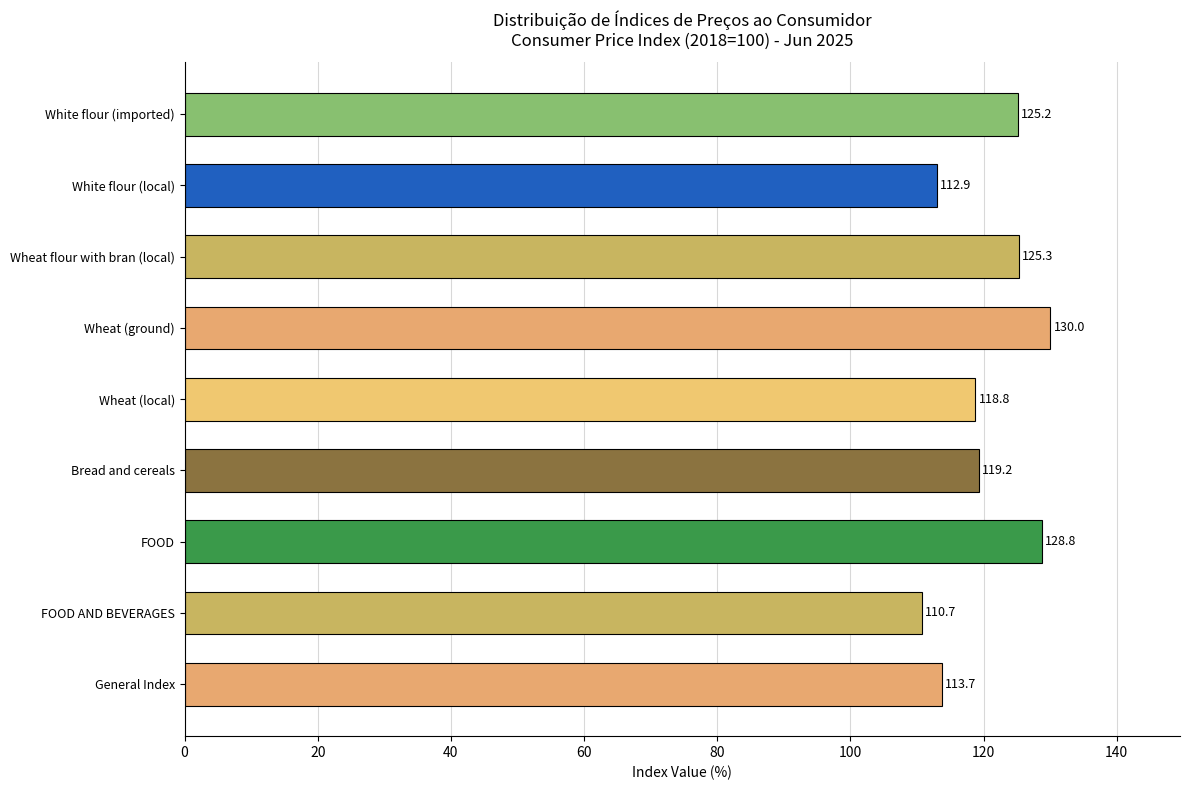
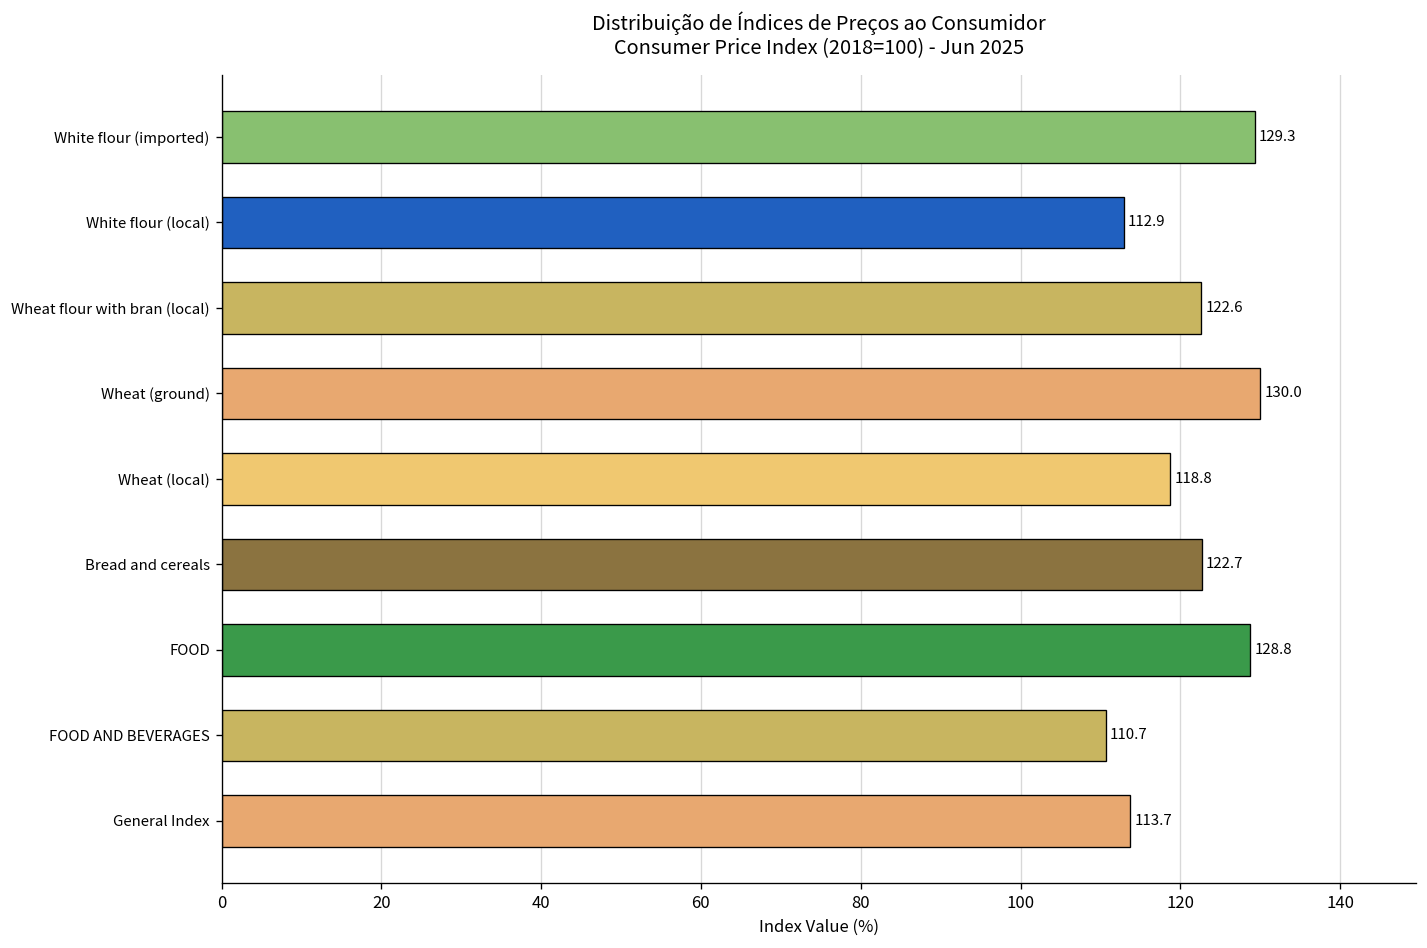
White flour (imported): 125.2 -> 129.3
Wheat flour with bran (local): 125.3 -> 122.6
Bread and cereals: 119.2 -> 122.7
